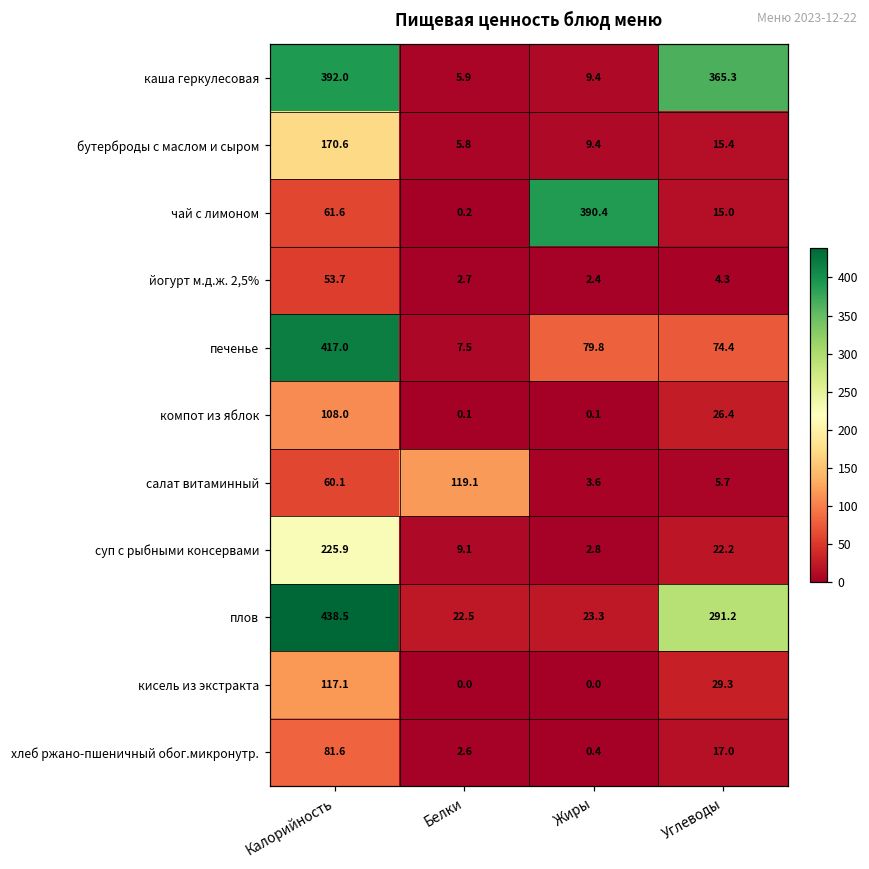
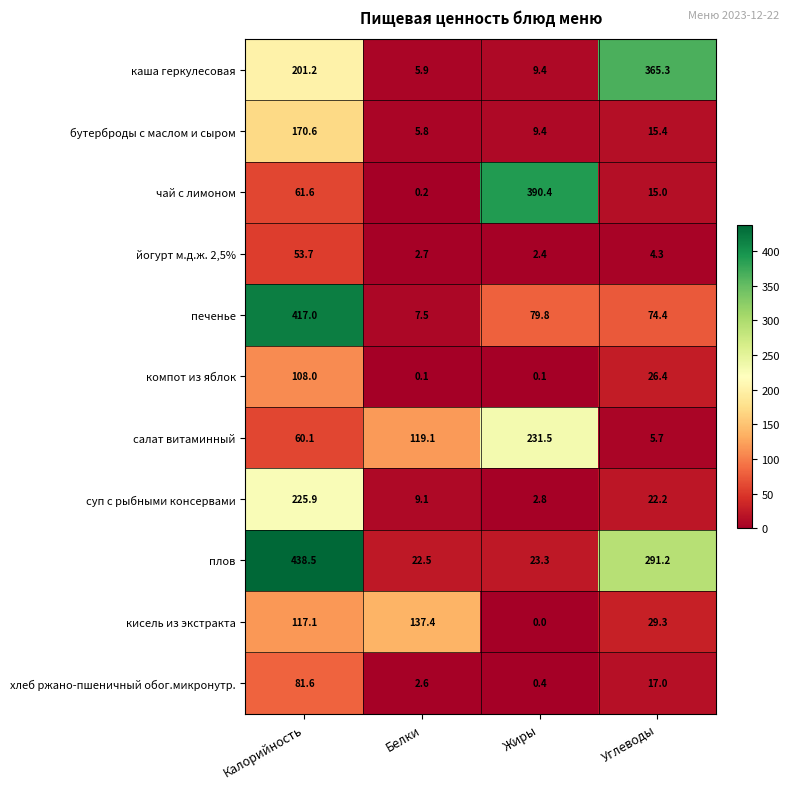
каша геркулесовая, Калорийность: 392.0 -> 201.2
салат витаминный, Жиры: 3.6 -> 231.5
кисель из экстракта, Белки: 0.0 -> 137.4
